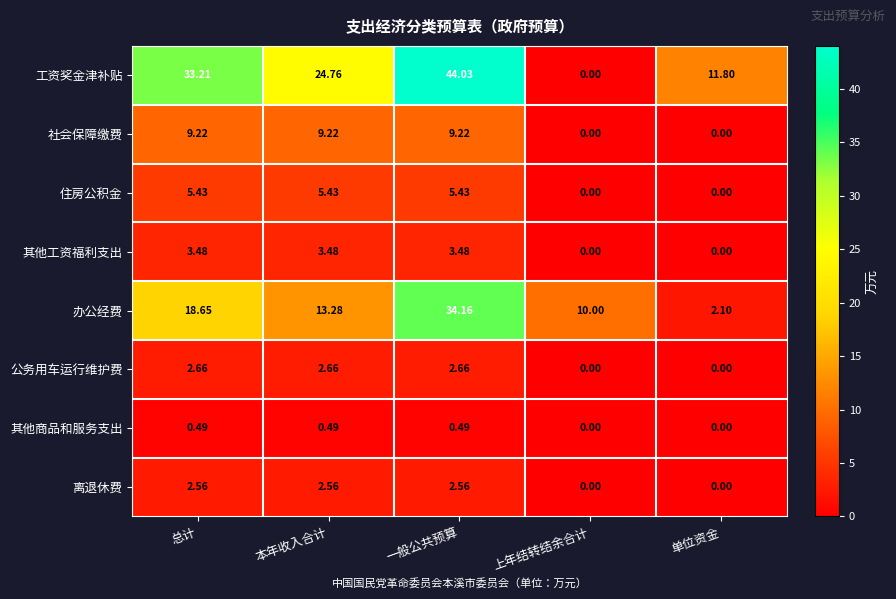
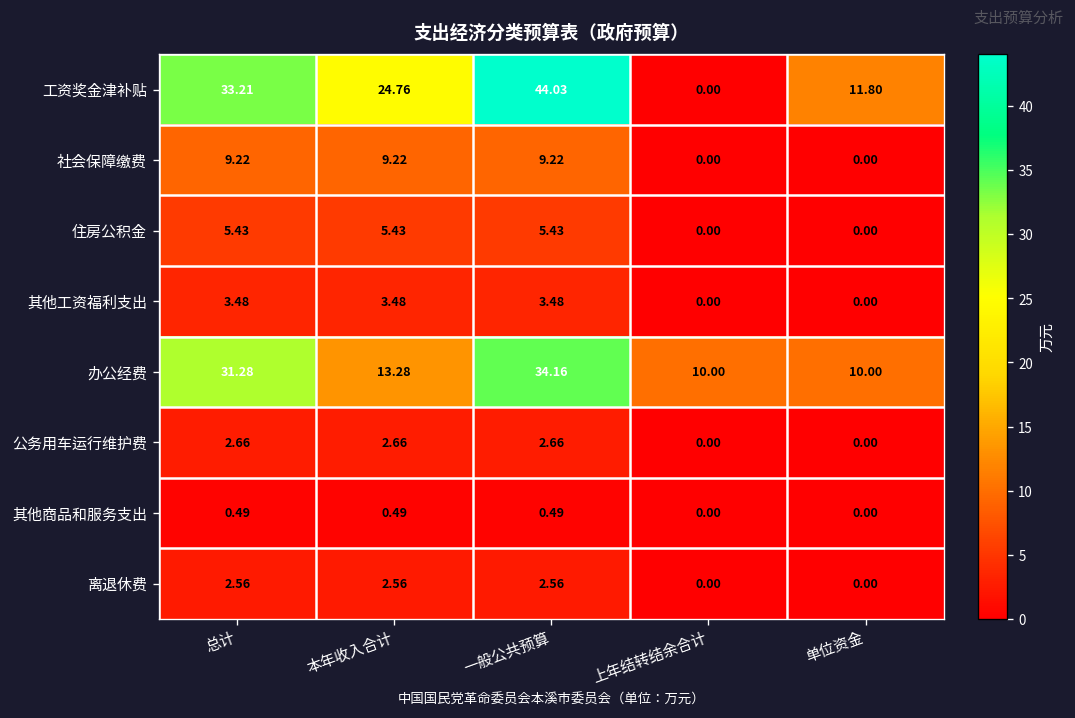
办公经费, 总计: 18.65 -> 31.28
办公经费, 单位资金: 2.10 -> 10.00
